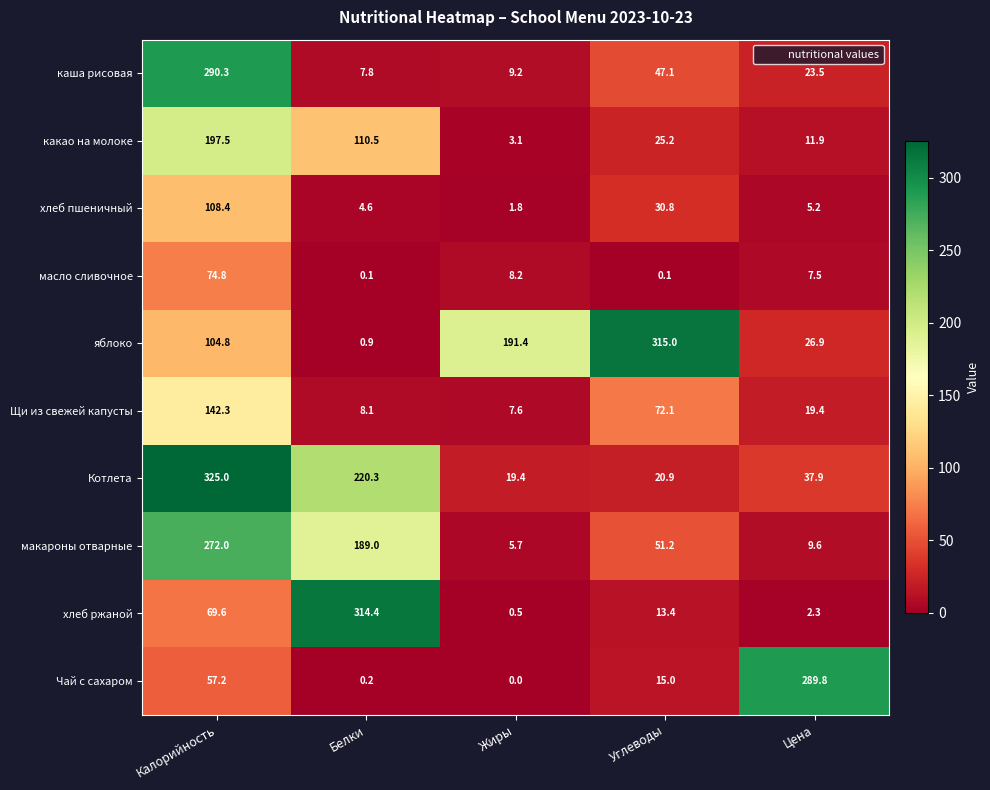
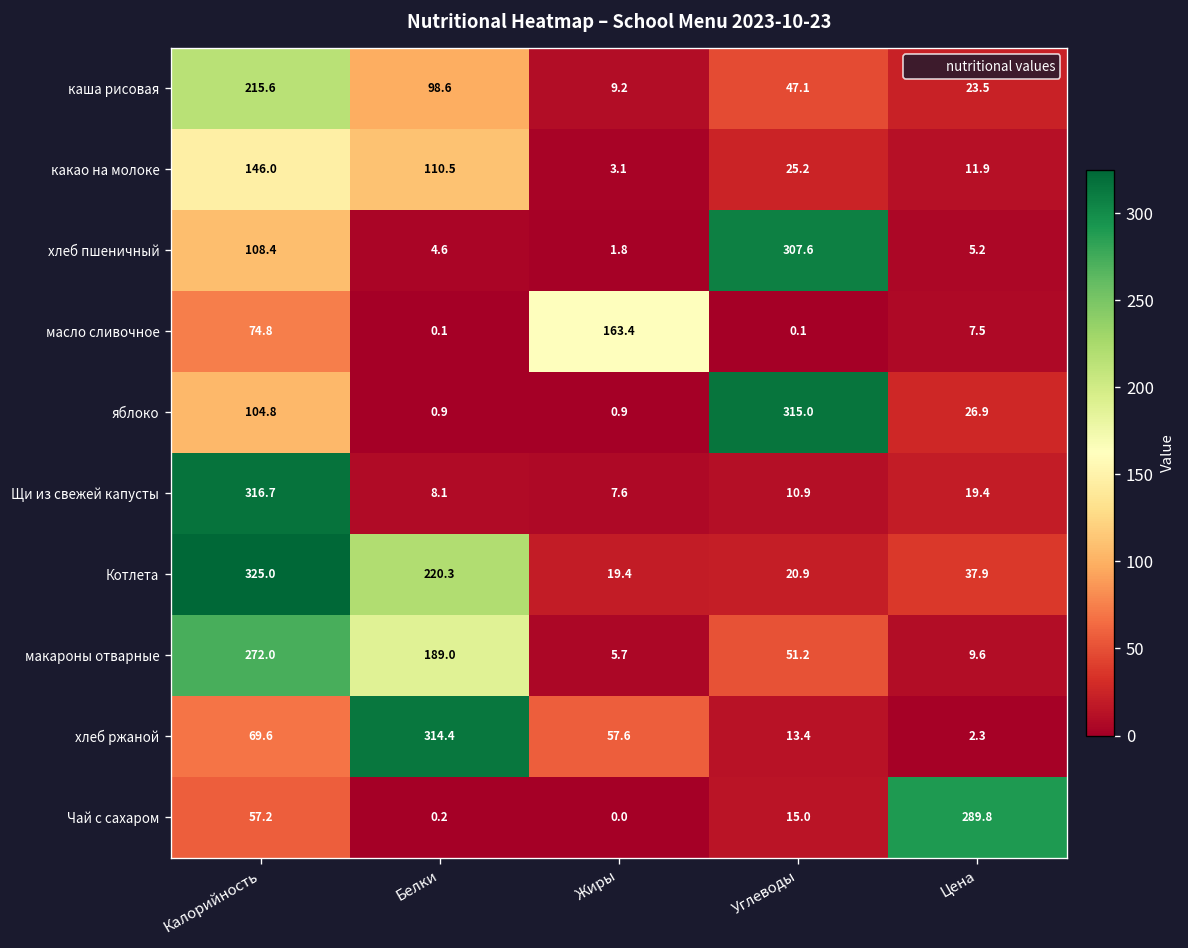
каша рисовая, Калорийность: 290.3 -> 215.6
каша рисовая, Белки: 7.8 -> 98.6
какао на молоке, Калорийность: 197.5 -> 146.0
хлеб пшеничный, Углеводы: 30.8 -> 307.6
масло сливочное, Жиры: 8.2 -> 163.4
яблоко, Жиры: 191.4 -> 0.9
Щи из свежей капусты, Калорийность: 142.3 -> 316.7
Щи из свежей капусты, Углеводы: 72.1 -> 10.9
хлеб ржаной, Жиры: 0.5 -> 57.6
